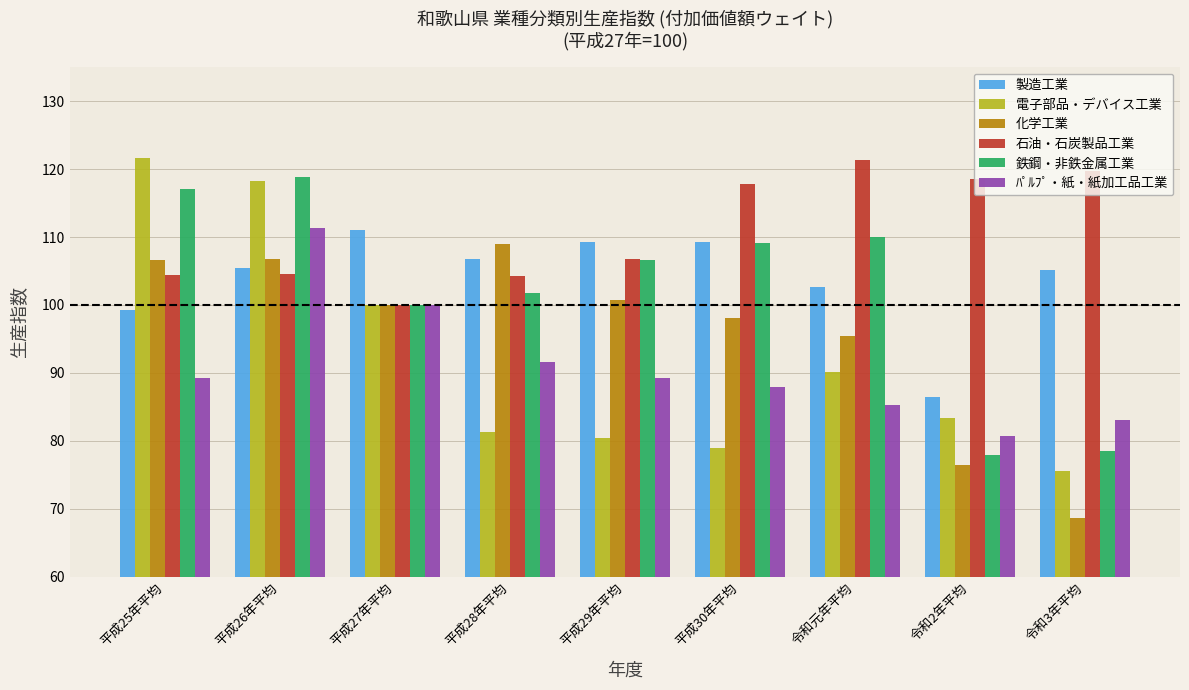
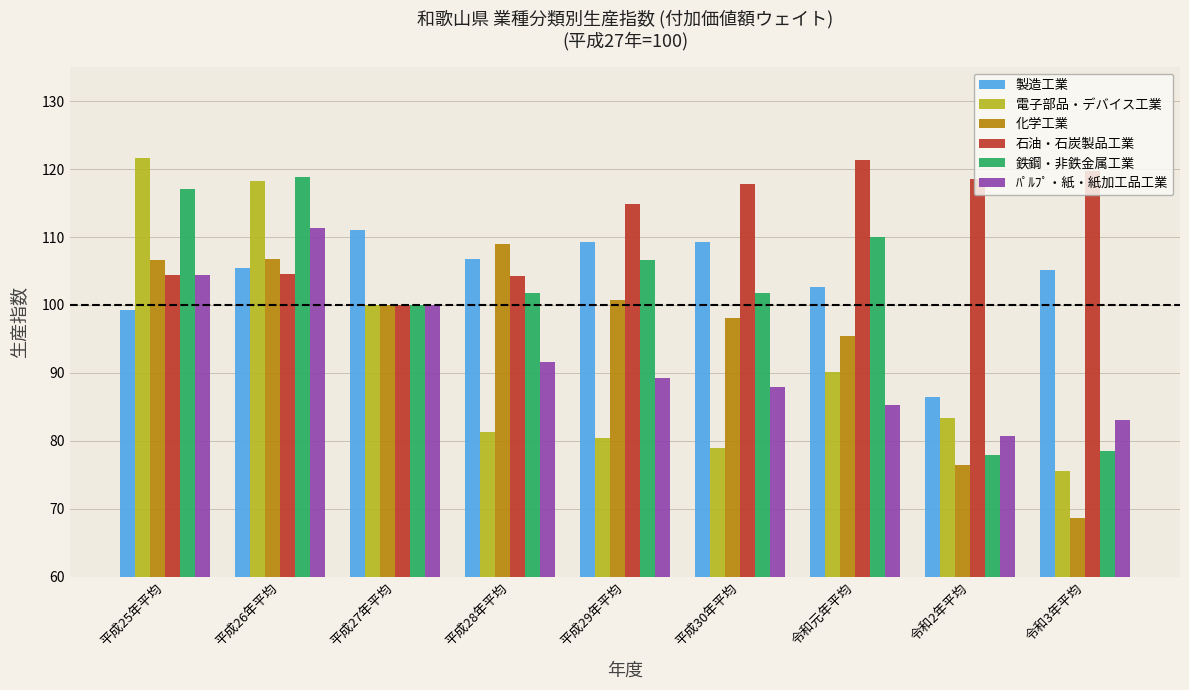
ﾊﾟﾙﾌﾟ・紙・紙加工品工業, 平成25年平均: 89 -> 104
石油・石炭製品工業, 平成29年平均: 107 -> 115
鉄鋼・非鉄金属工業, 平成30年平均: 109 -> 102
